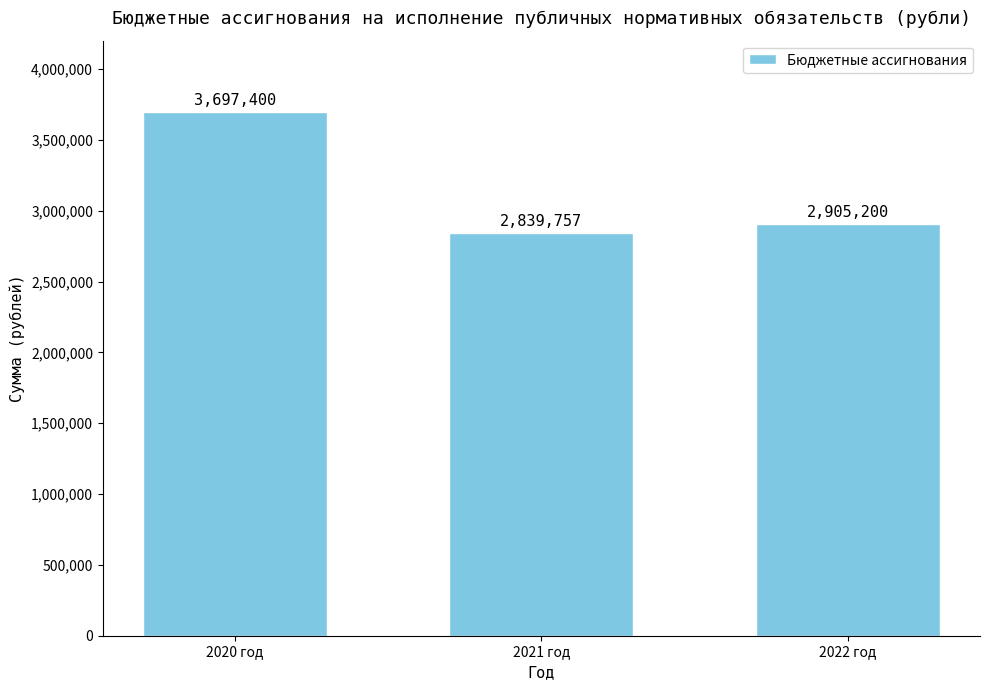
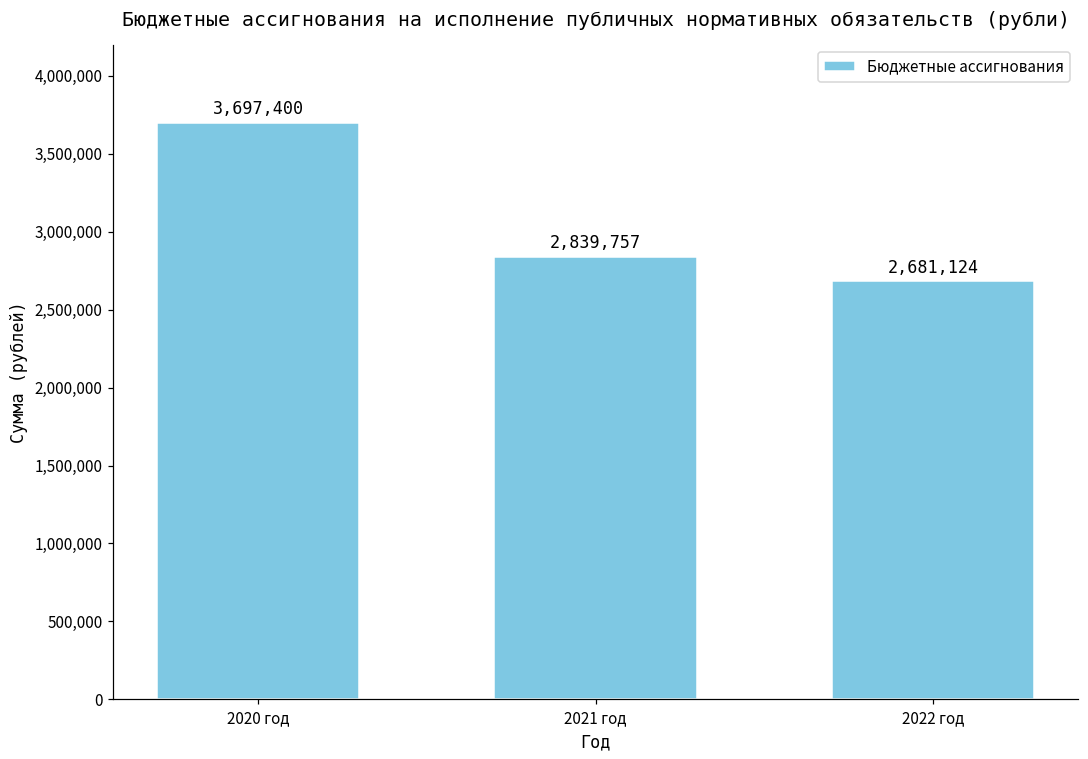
2022 год: 2,905,200 -> 2,681,124
